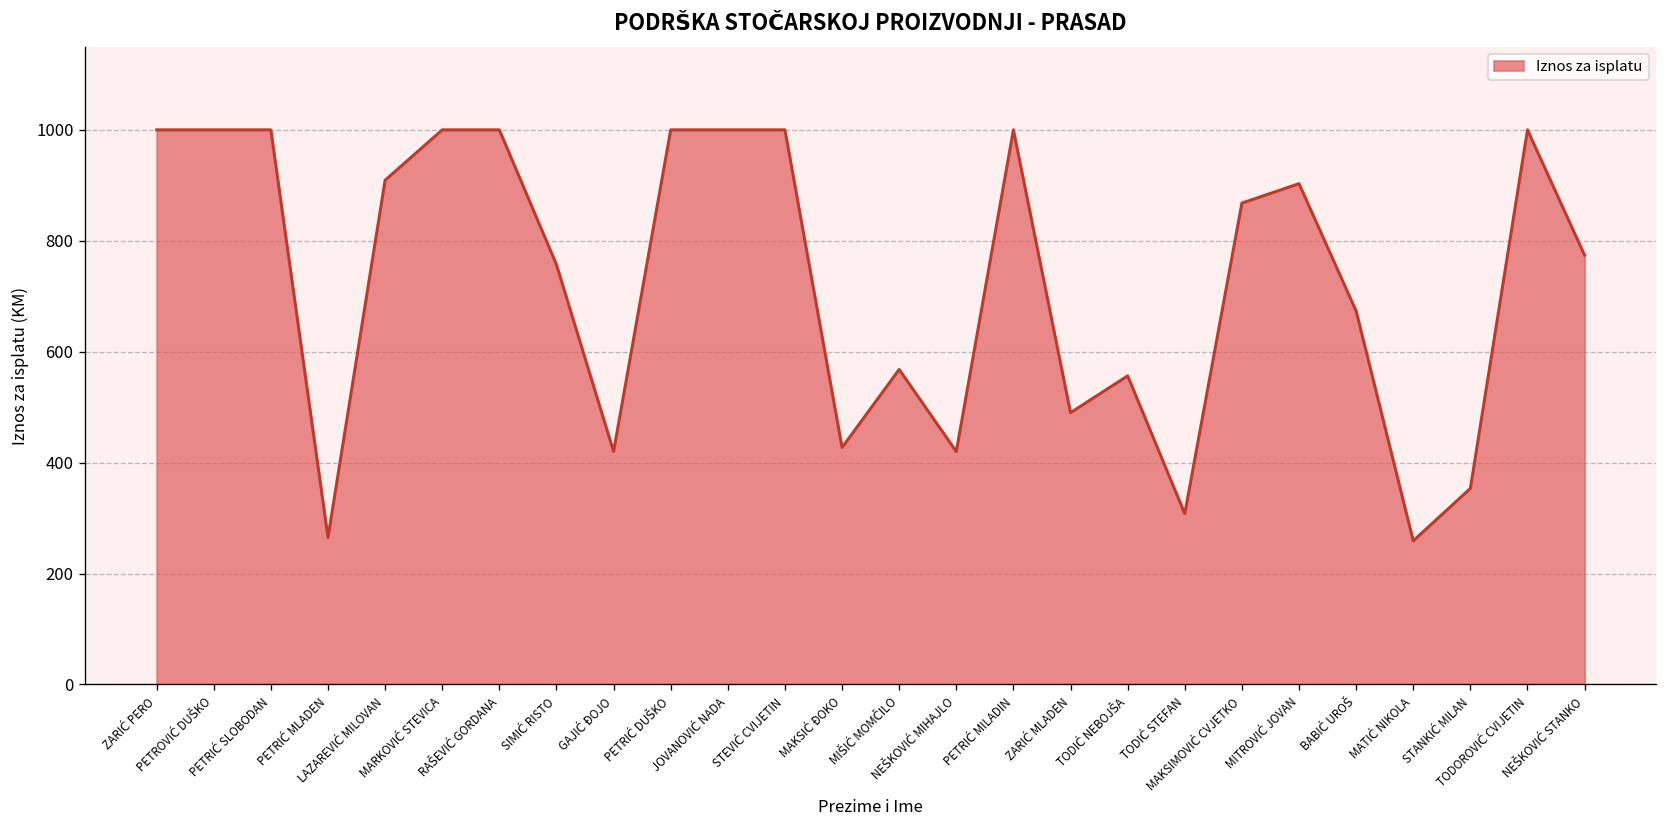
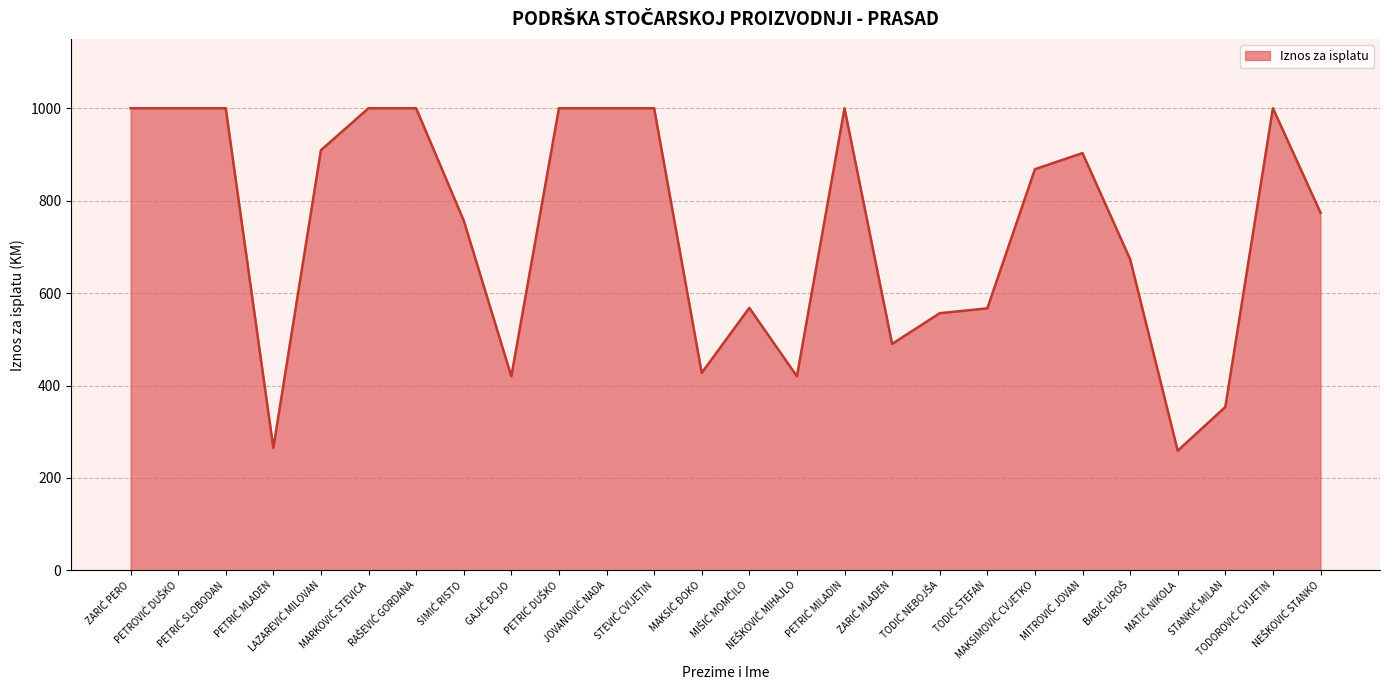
TODIĆ STEFAN: 310 -> 570
